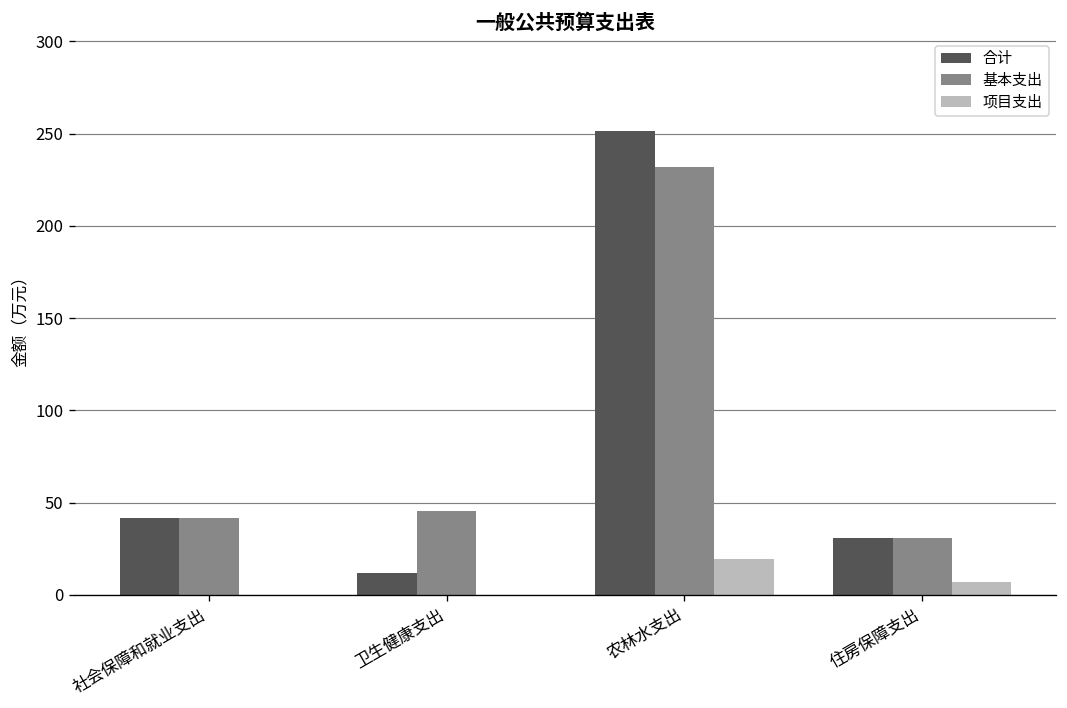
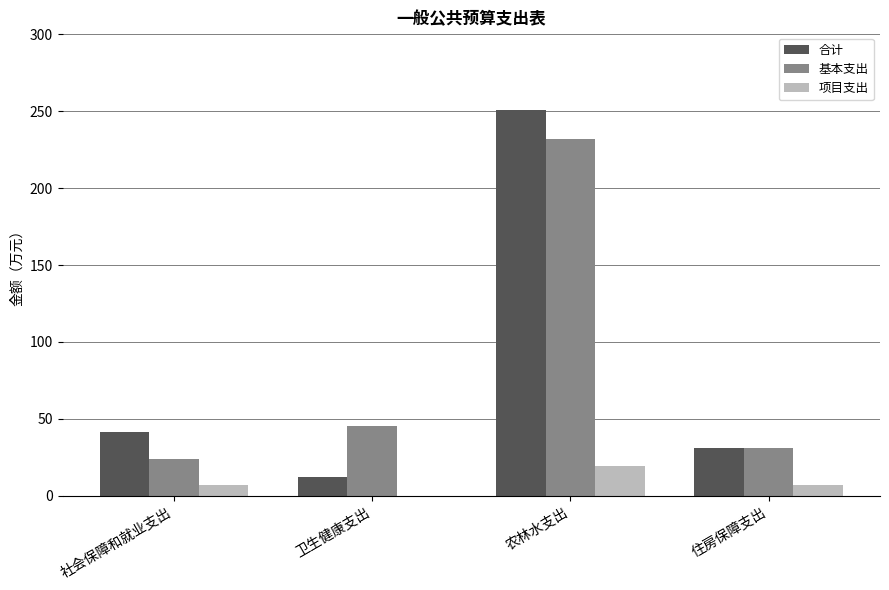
基本支出, 社会保障和就业支出: 42 -> 24
项目支出, 社会保障和就业支出: 0 -> 7
